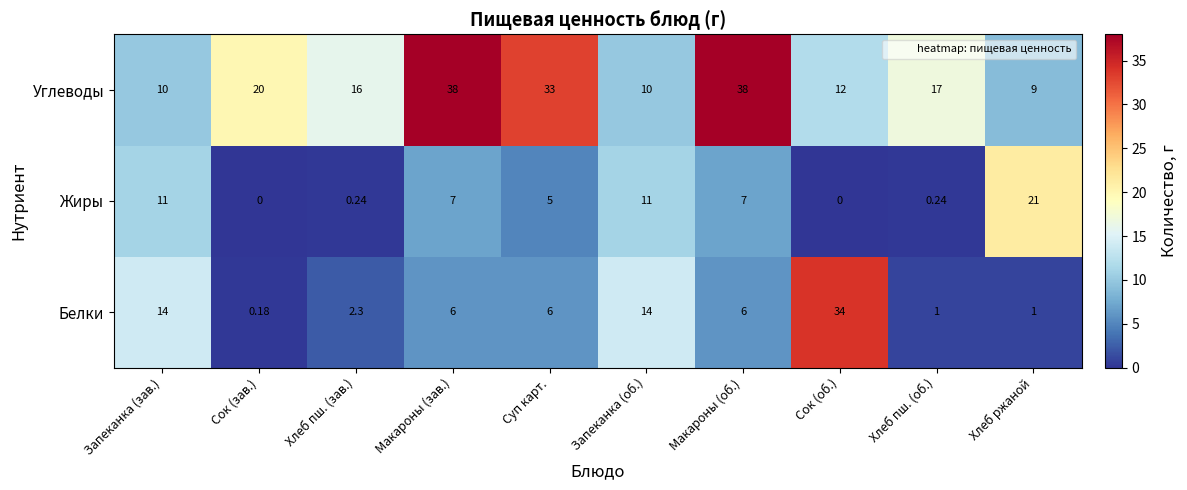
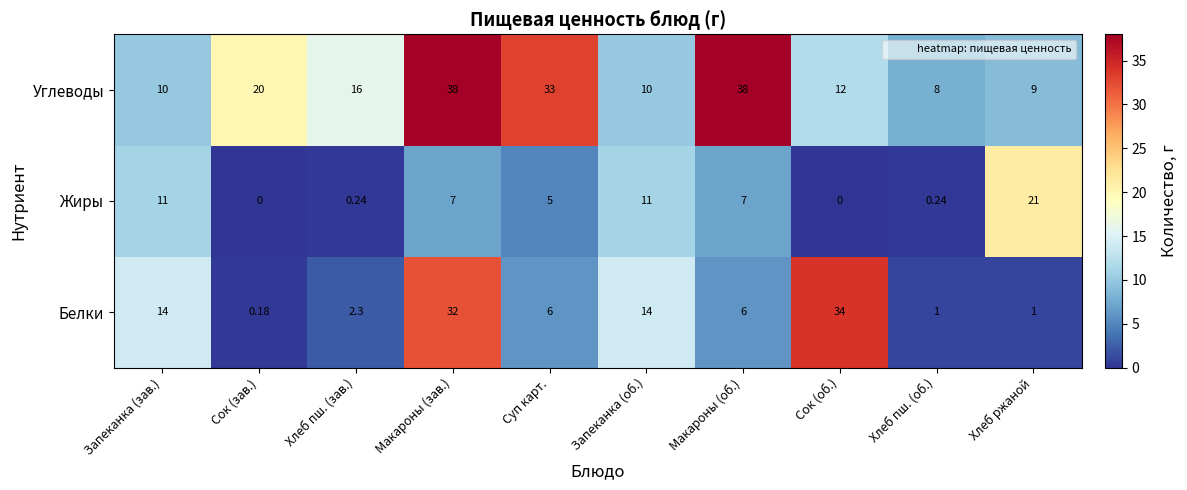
Углеводы, Хлеб пш. (об.): 17 -> 8
Белки, Макароны (зав.): 6 -> 32
